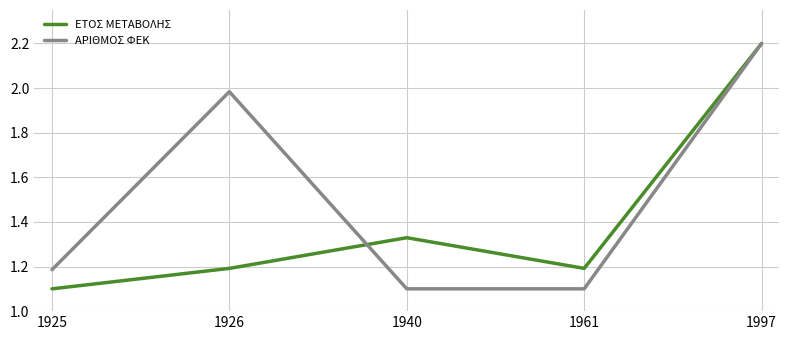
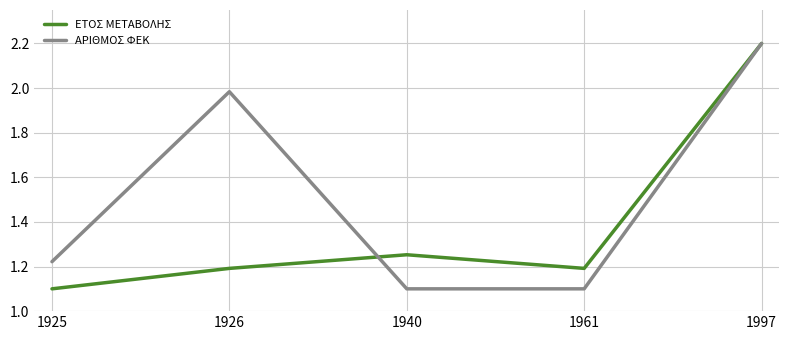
ΑΡΙΘΜΟΣ ΦΕΚ, 1925: 1.19 -> 1.22
ΕΤΟΣ ΜΕΤΑΒΟΛΗΣ, 1940: 1.33 -> 1.25
